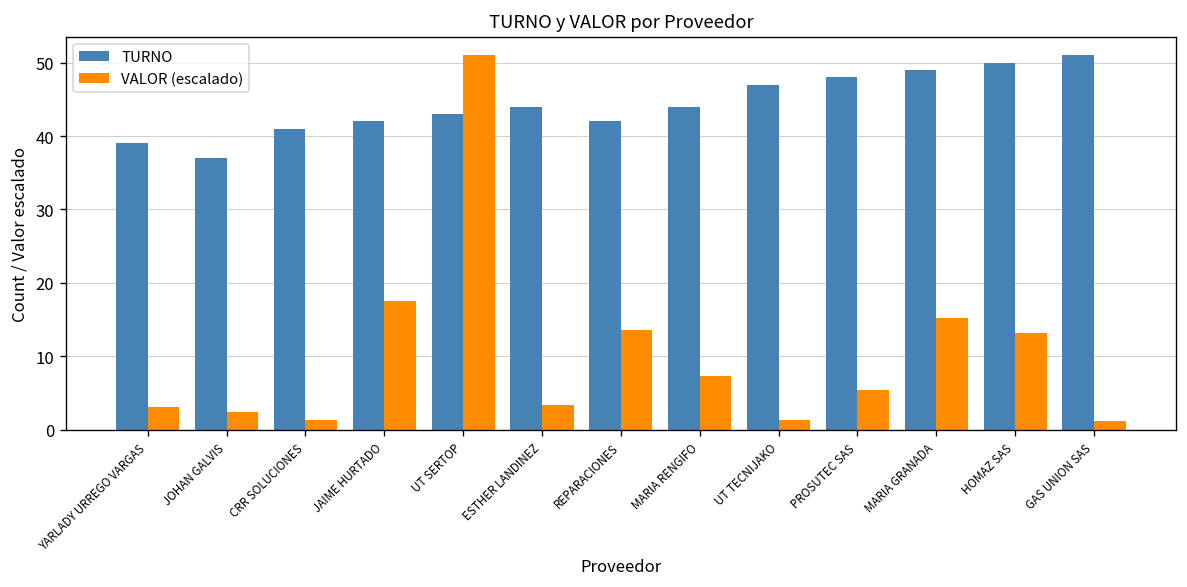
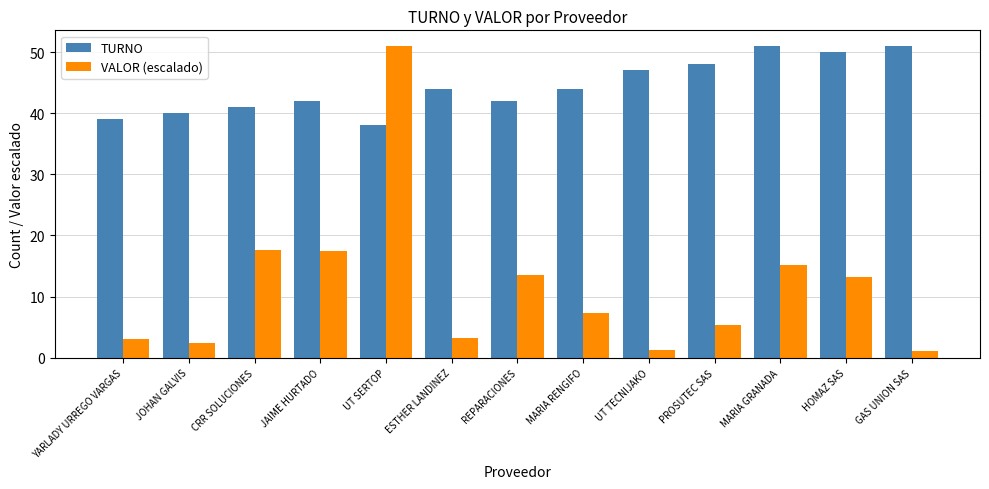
TURNO, JOHAN GALVIS: 37 -> 40
VALOR (escalado), CRR SOLUCIONES: 1 -> 18
TURNO, UT SERTOP: 43 -> 38
TURNO, MARIA GRANADA: 49 -> 51
